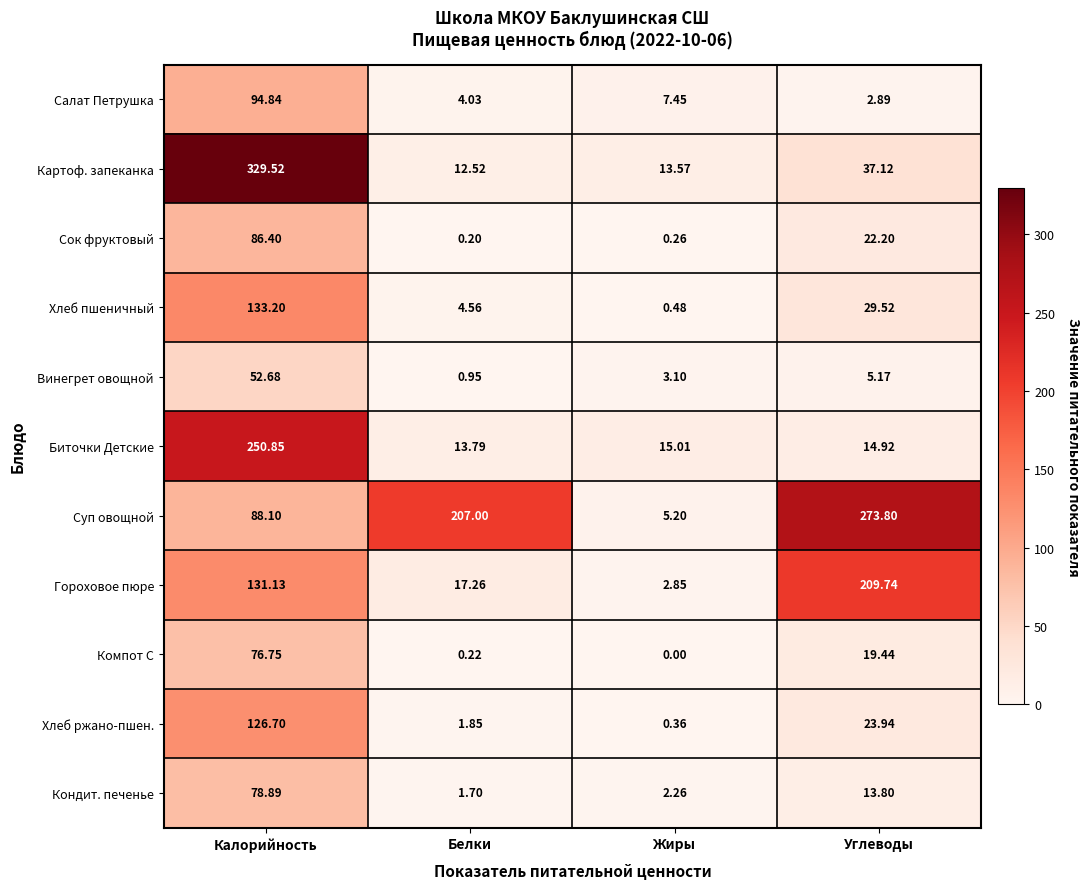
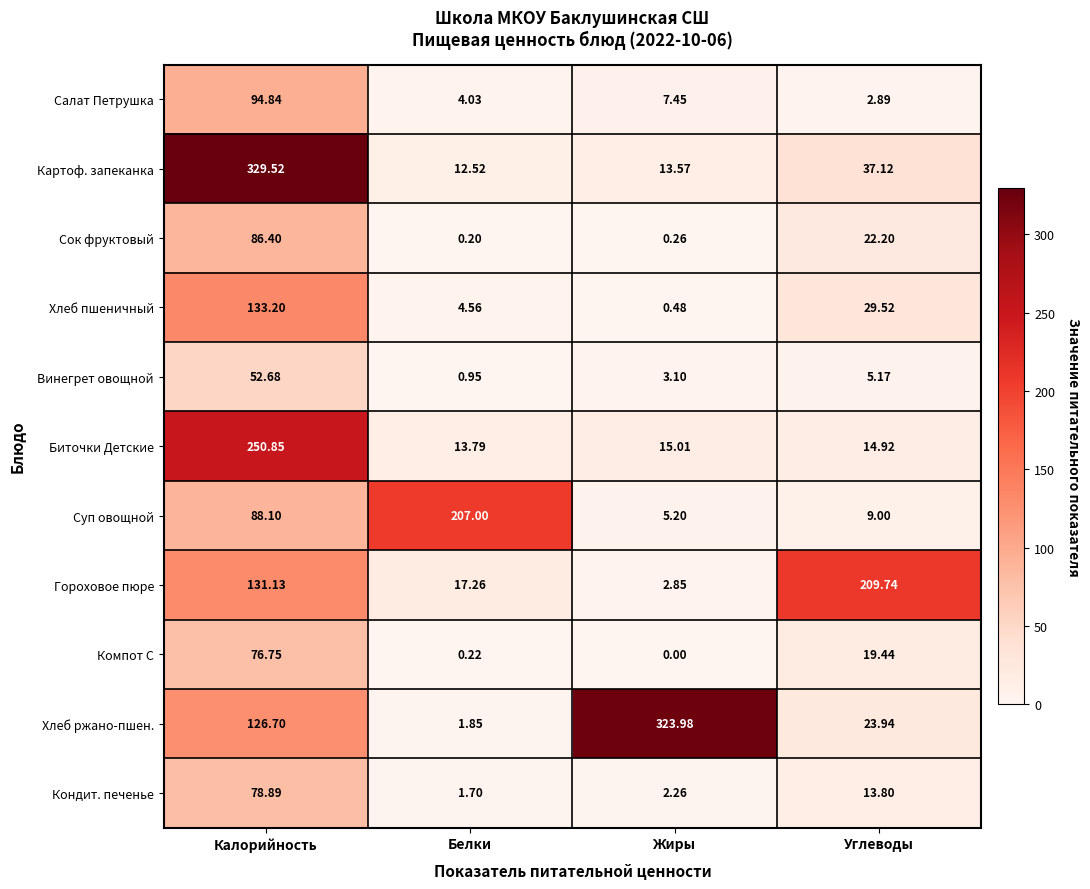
Суп овощной, Углеводы: 273.80 -> 9.00
Хлеб ржано-пшен., Жиры: 0.36 -> 323.98
